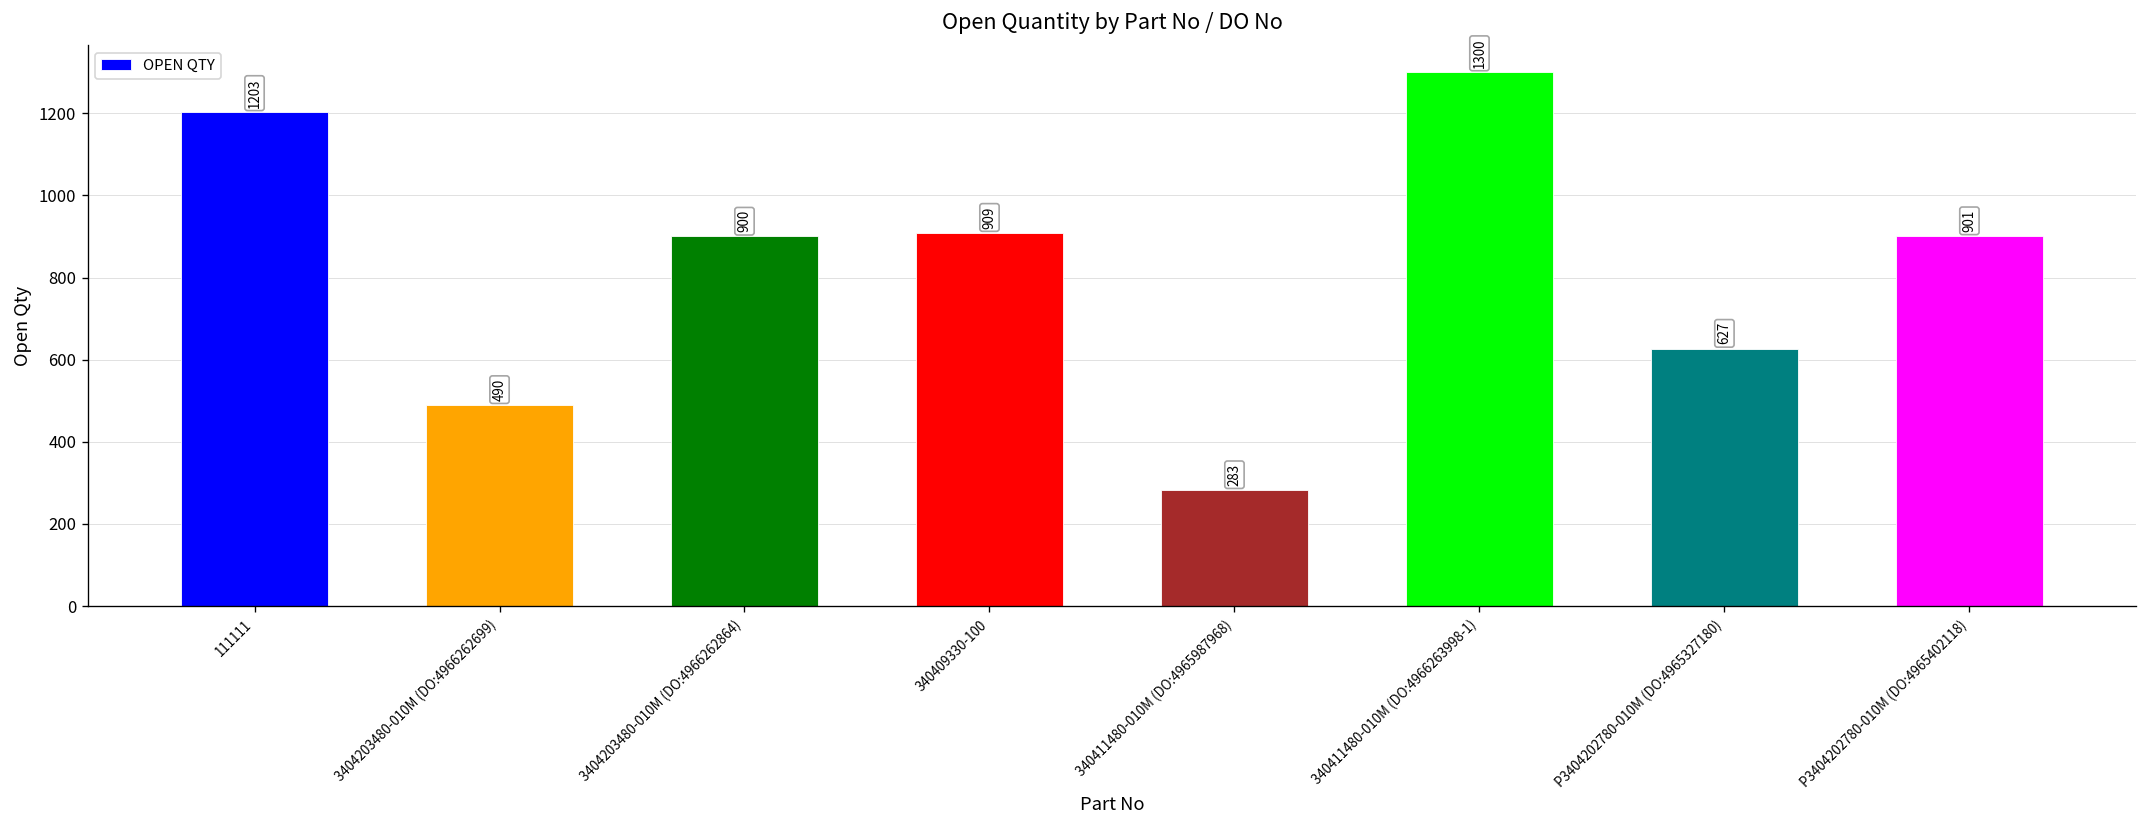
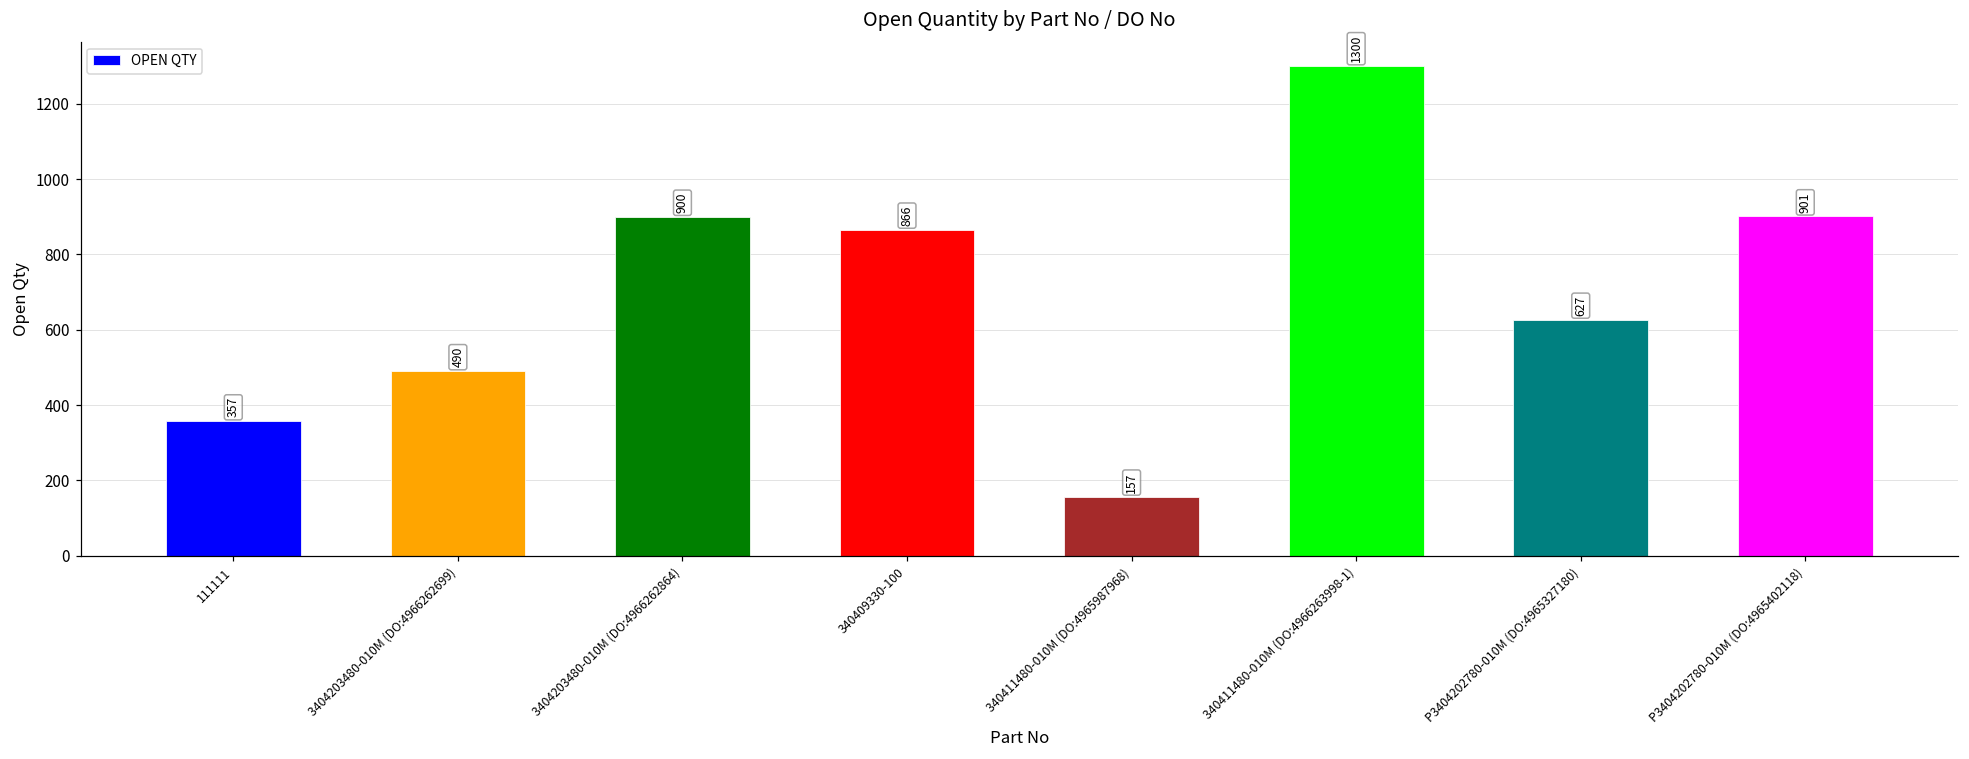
111111: 1203 -> 357
340409330-100: 909 -> 866
340411480-010M (DO:4965987968): 283 -> 157
